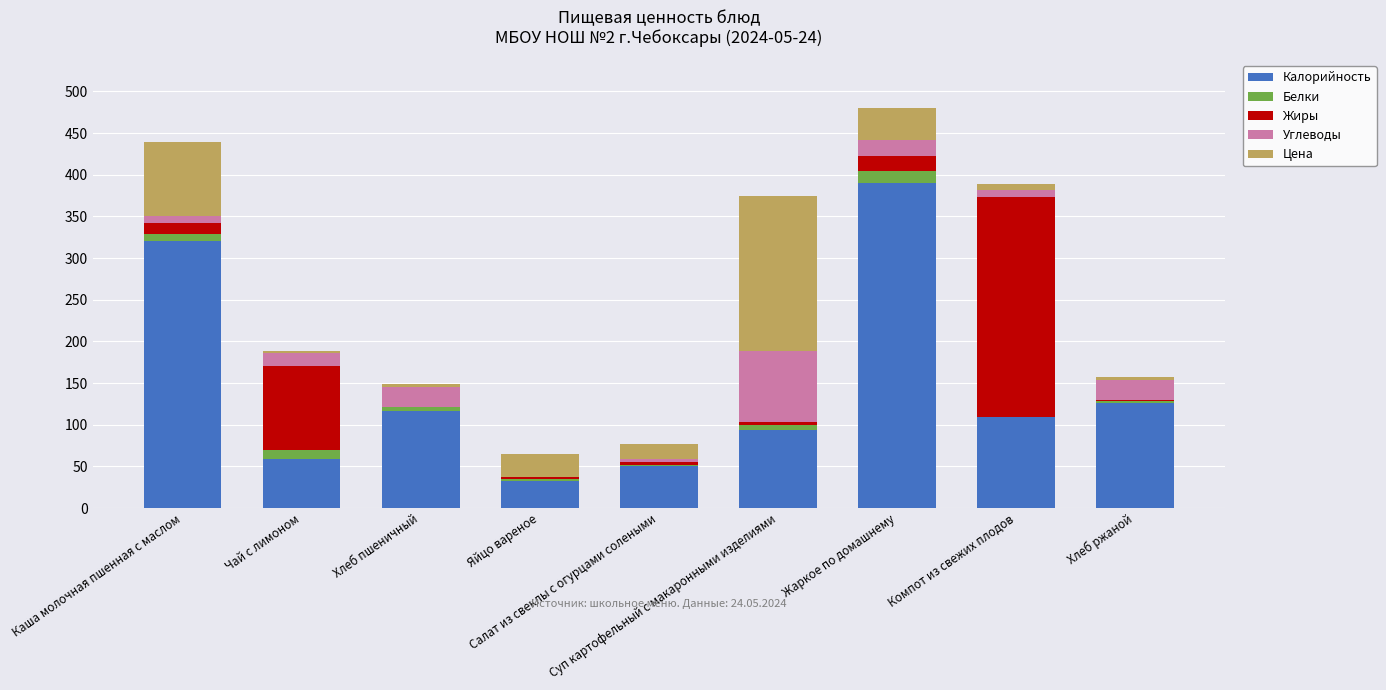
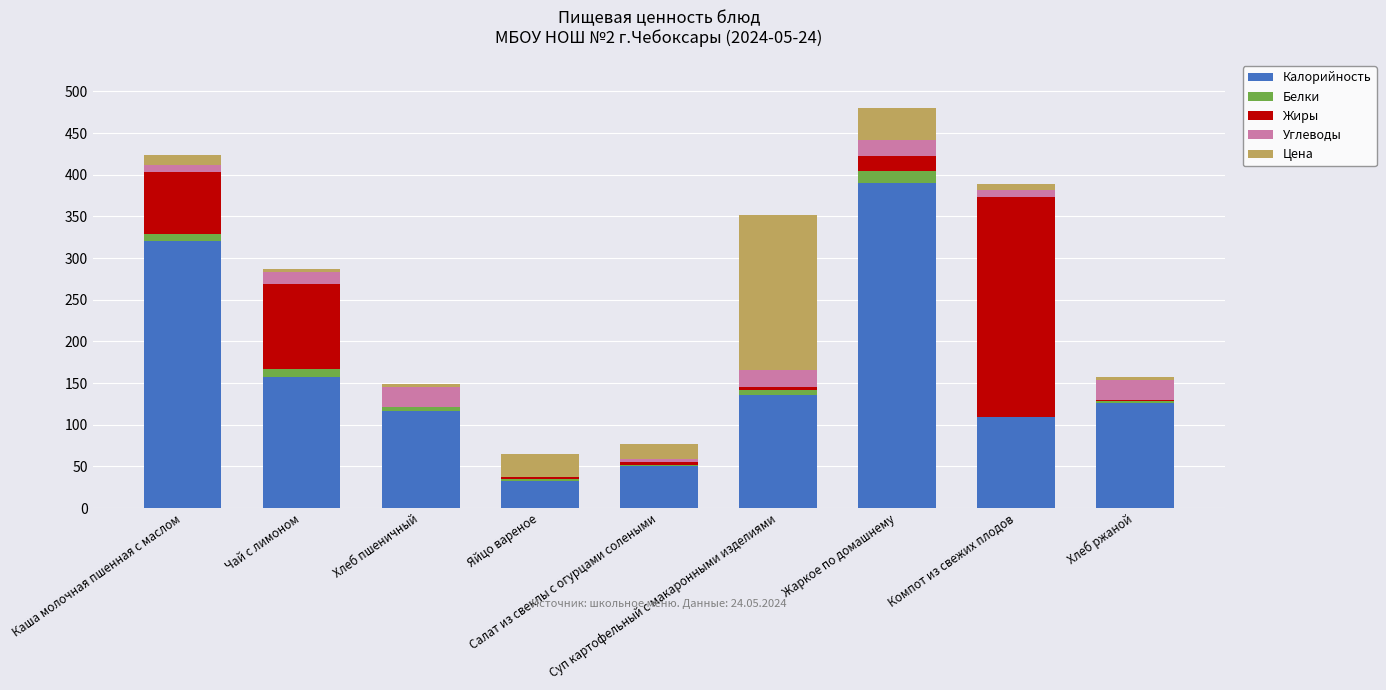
Жиры, Каша молочная пшенная с маслом: 10 -> 70
Цена, Каша молочная пшенная с маслом: 90 -> 10
Калорийность, Чай с лимоном: 60 -> 160
Калорийность, Суп картофельный с макаронными изделиями: 90 -> 140
Углеводы, Суп картофельный с макаронными изделиями: 90 -> 20
